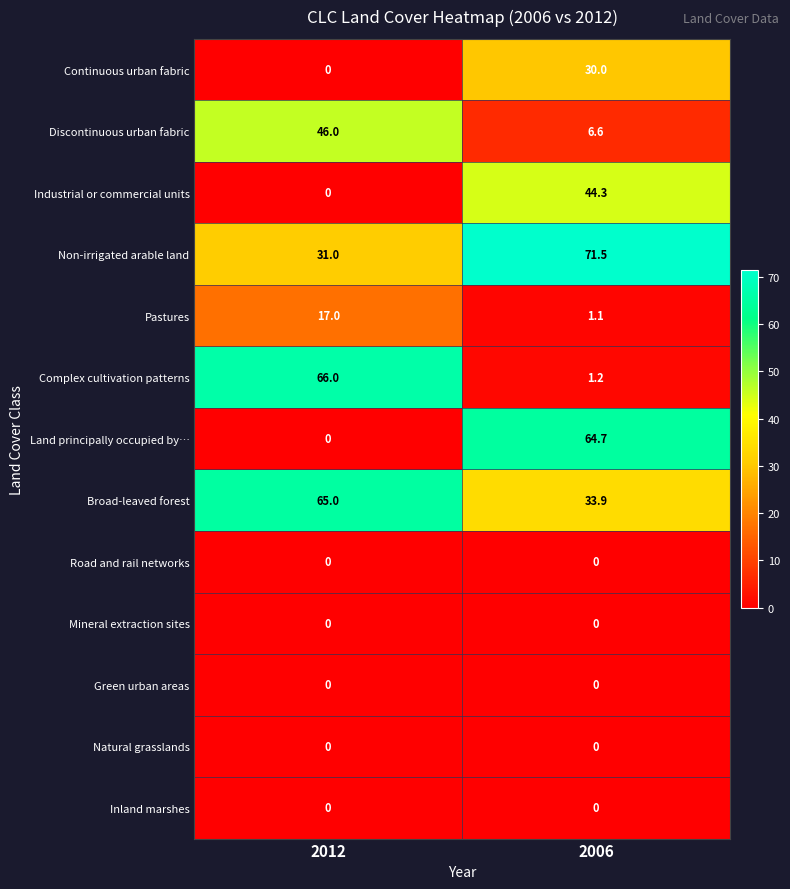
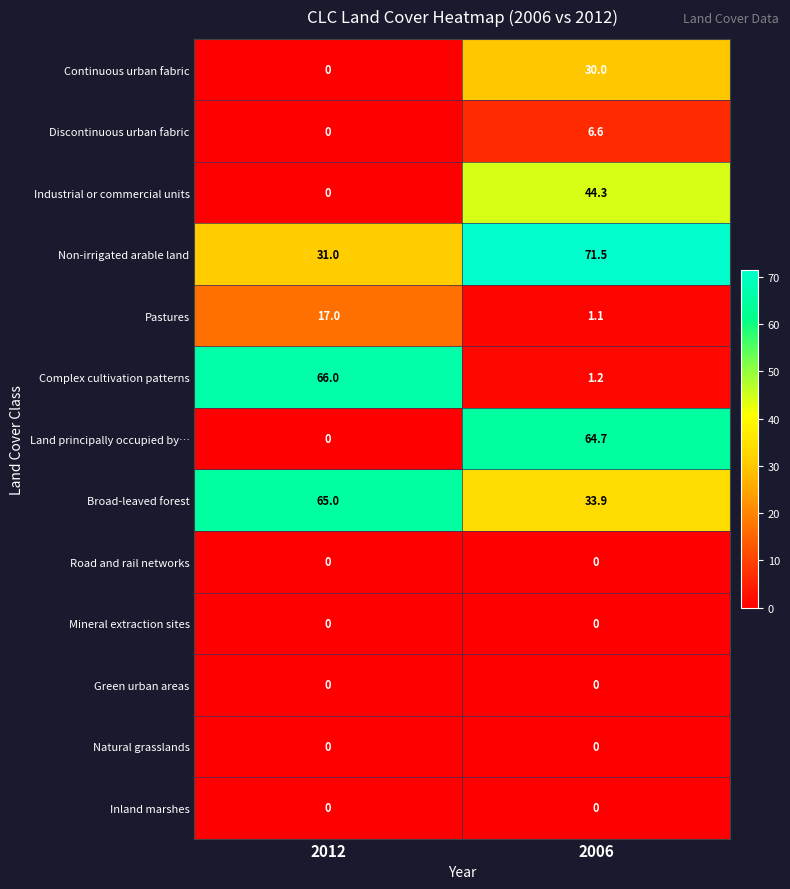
Discontinuous urban fabric, 2012: 46.0 -> 0
